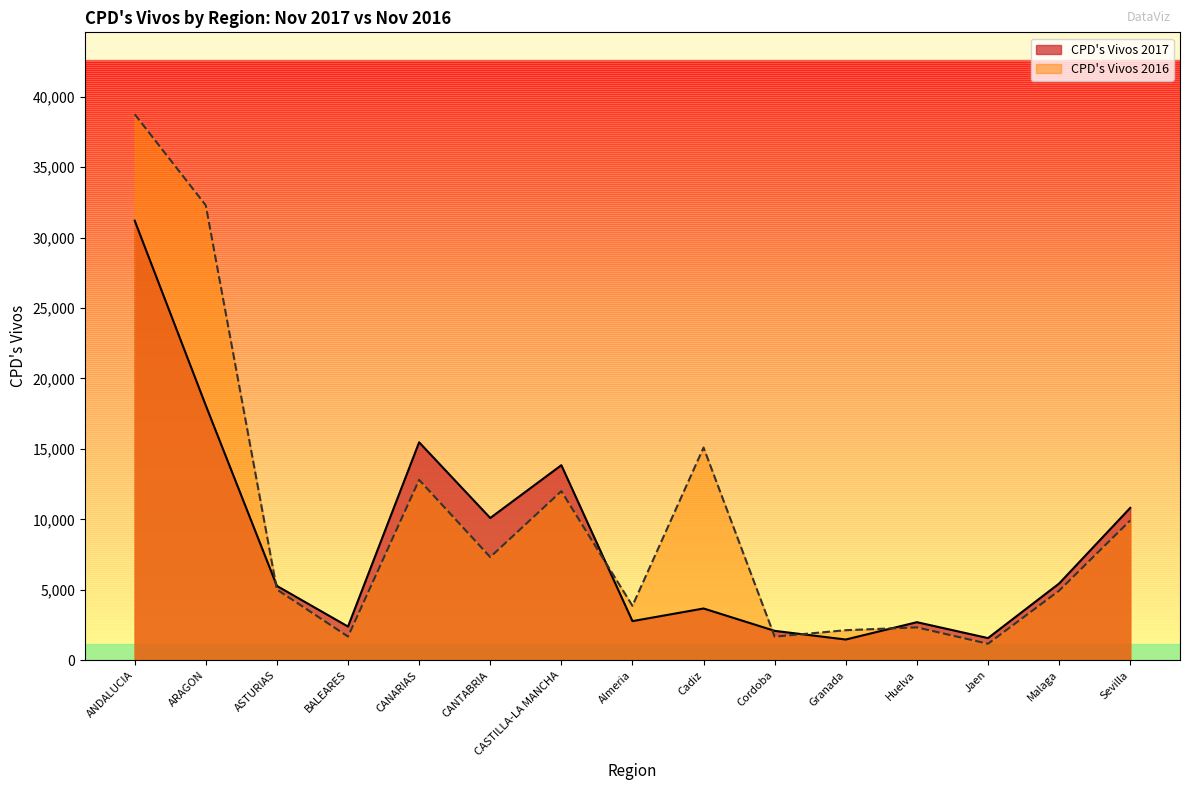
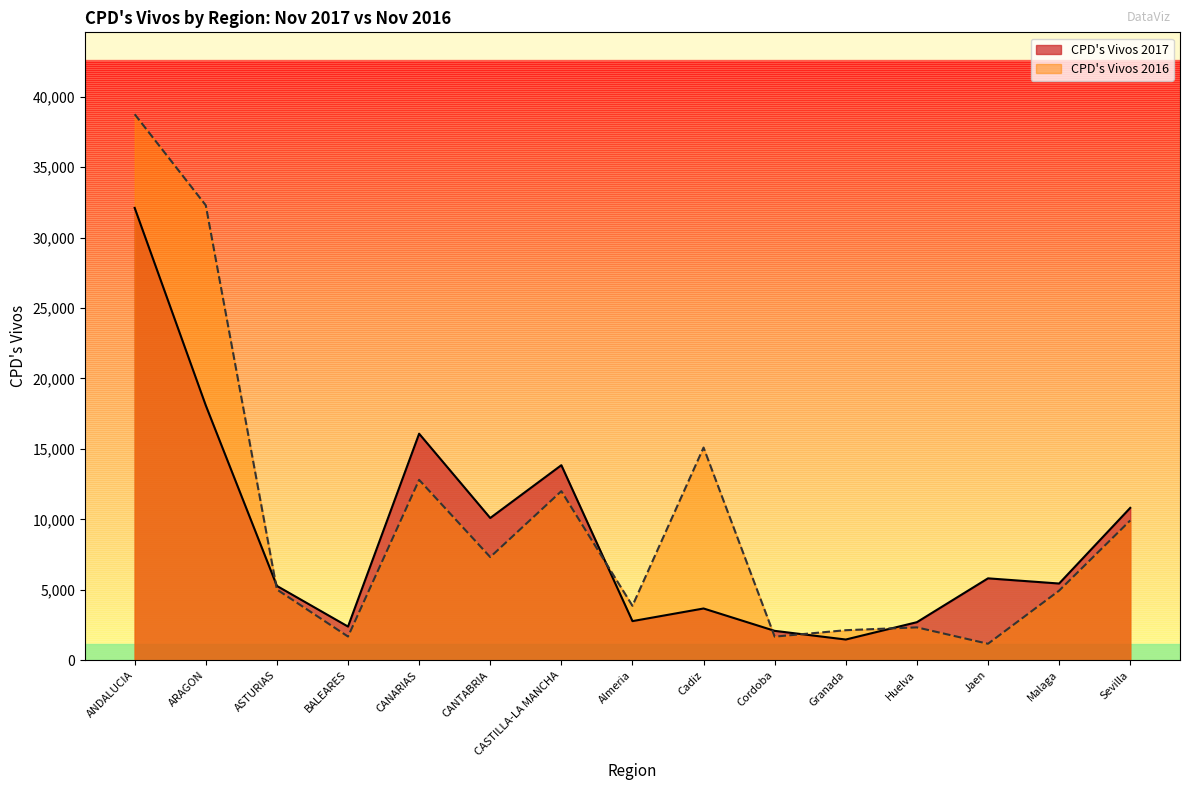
CPD's Vivos 2017, ANDALUCIA: 31,200 -> 32,100
CPD's Vivos 2017, CANARIAS: 15,500 -> 16,100
CPD's Vivos 2017, Jaen: 1,600 -> 5,800
